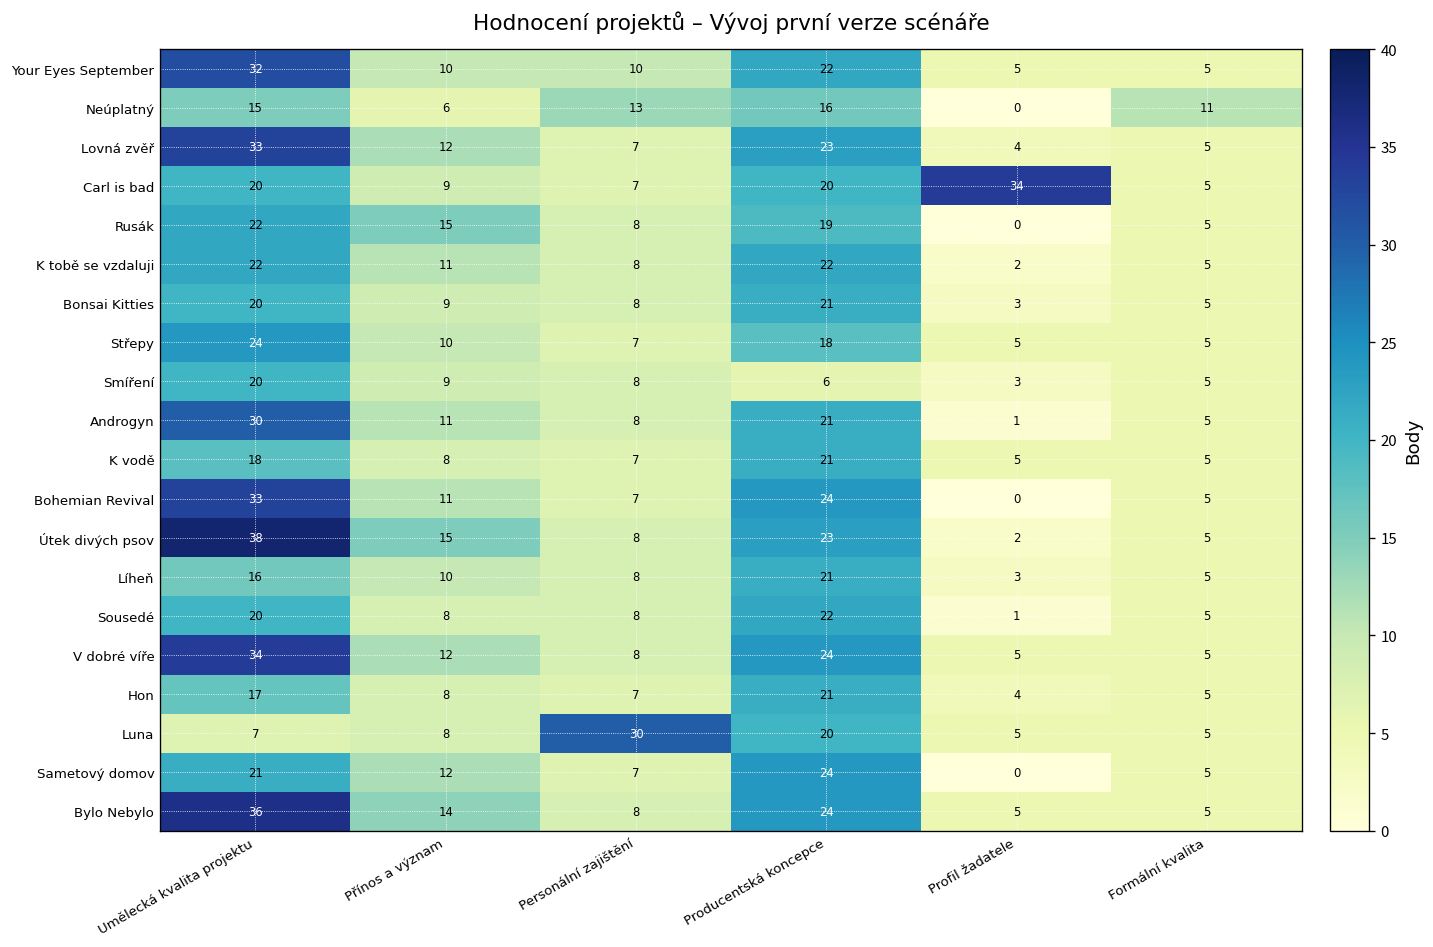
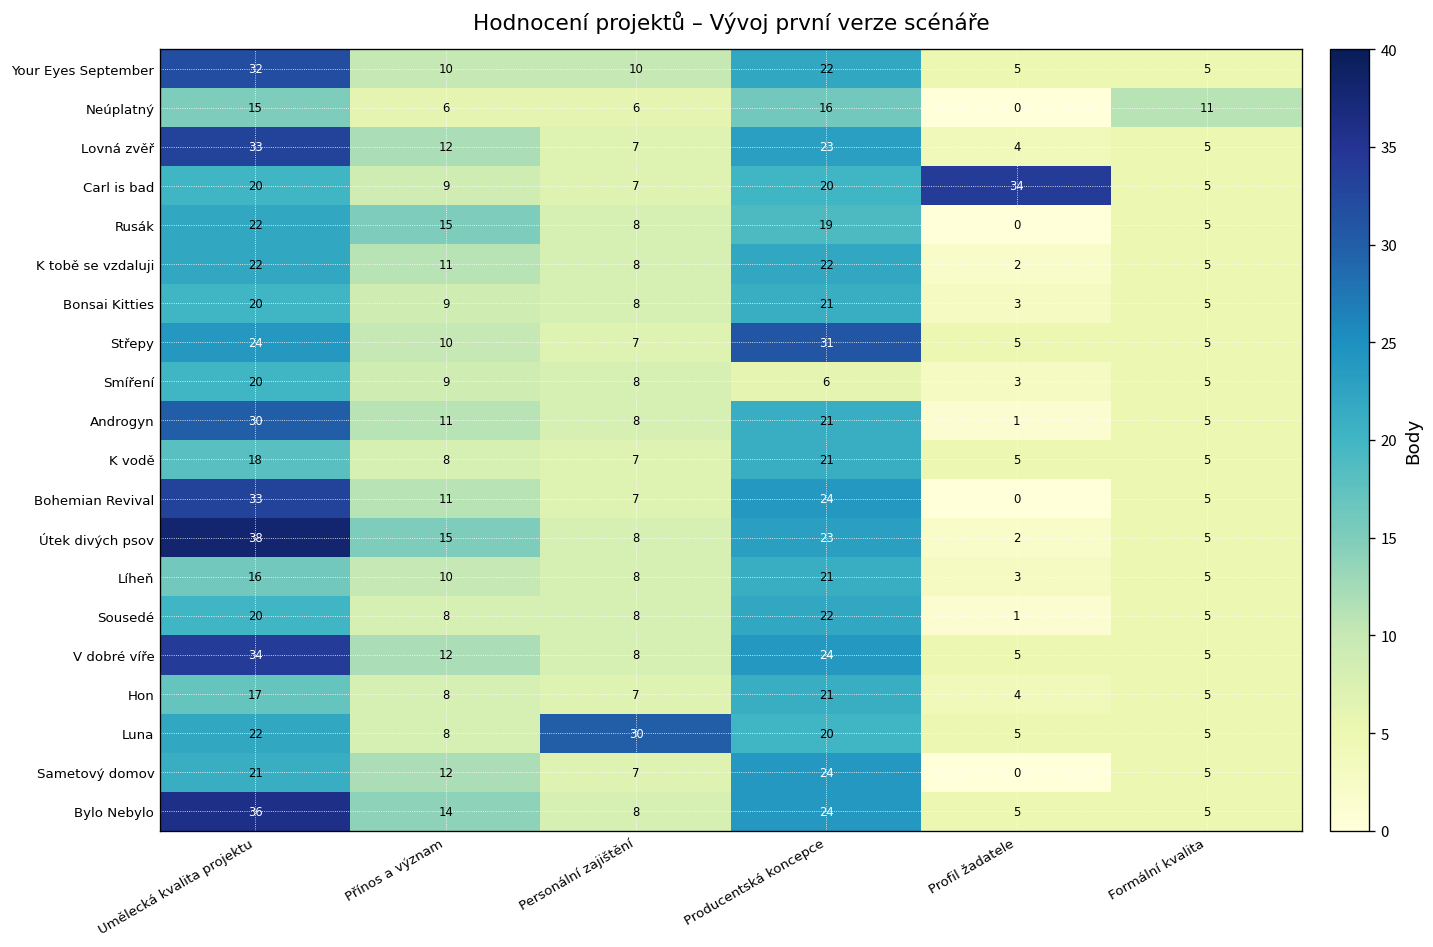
Neúplatný, Personální zajištění: 13 -> 6
Střepy, Producentská koncepce: 18 -> 31
Luna, Umělecká kvalita projektu: 7 -> 22
